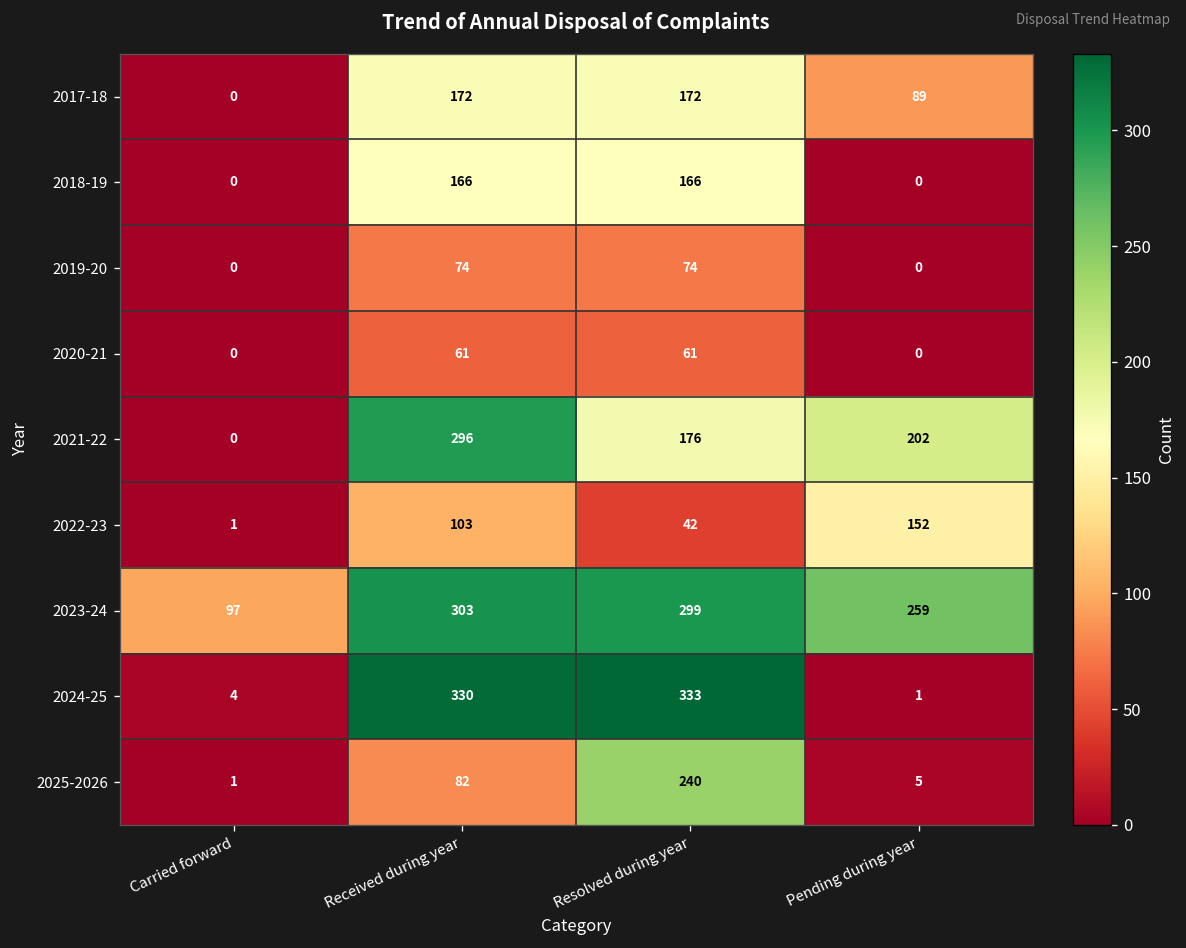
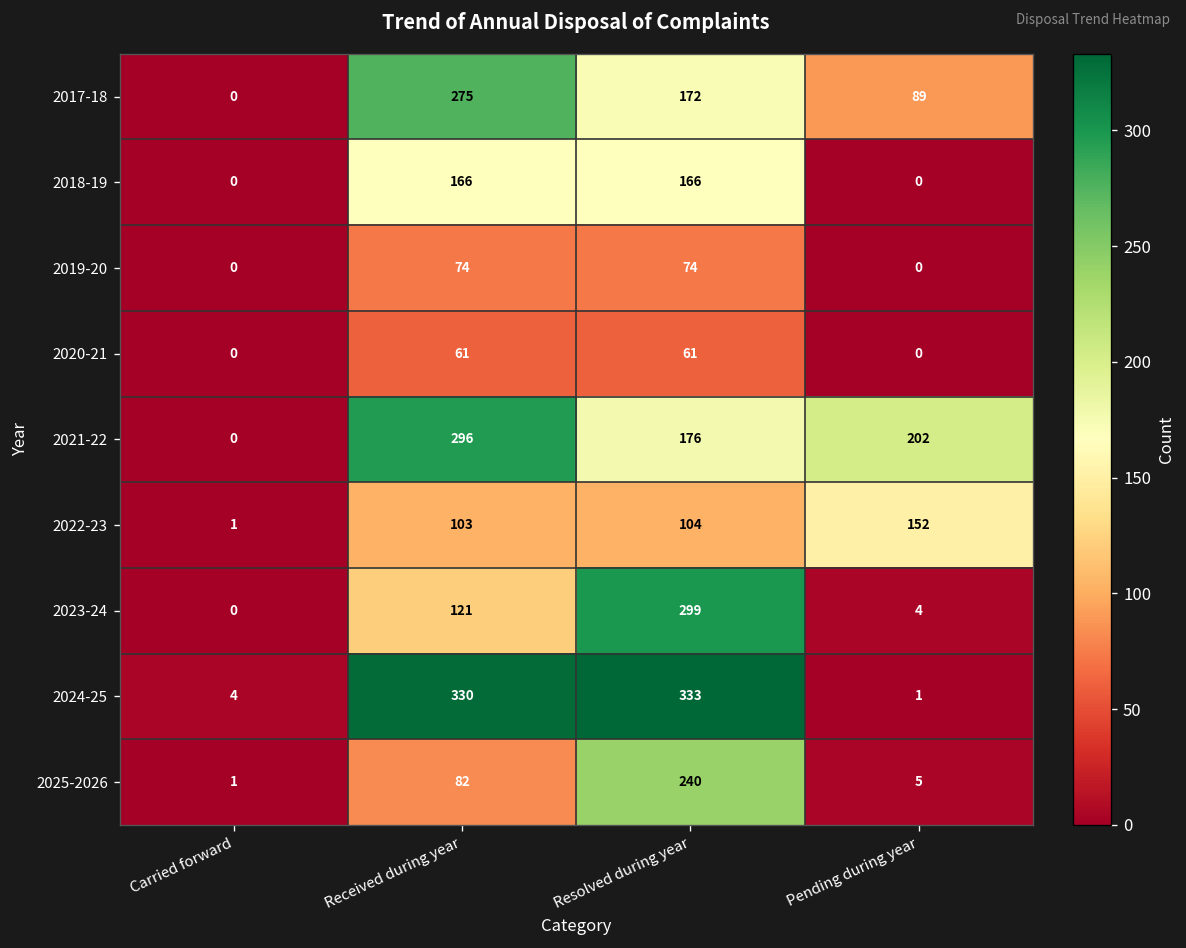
2017-18, Received during year: 172 -> 275
2022-23, Resolved during year: 42 -> 104
2023-24, Carried forward: 97 -> 0
2023-24, Received during year: 303 -> 121
2023-24, Pending during year: 259 -> 4
